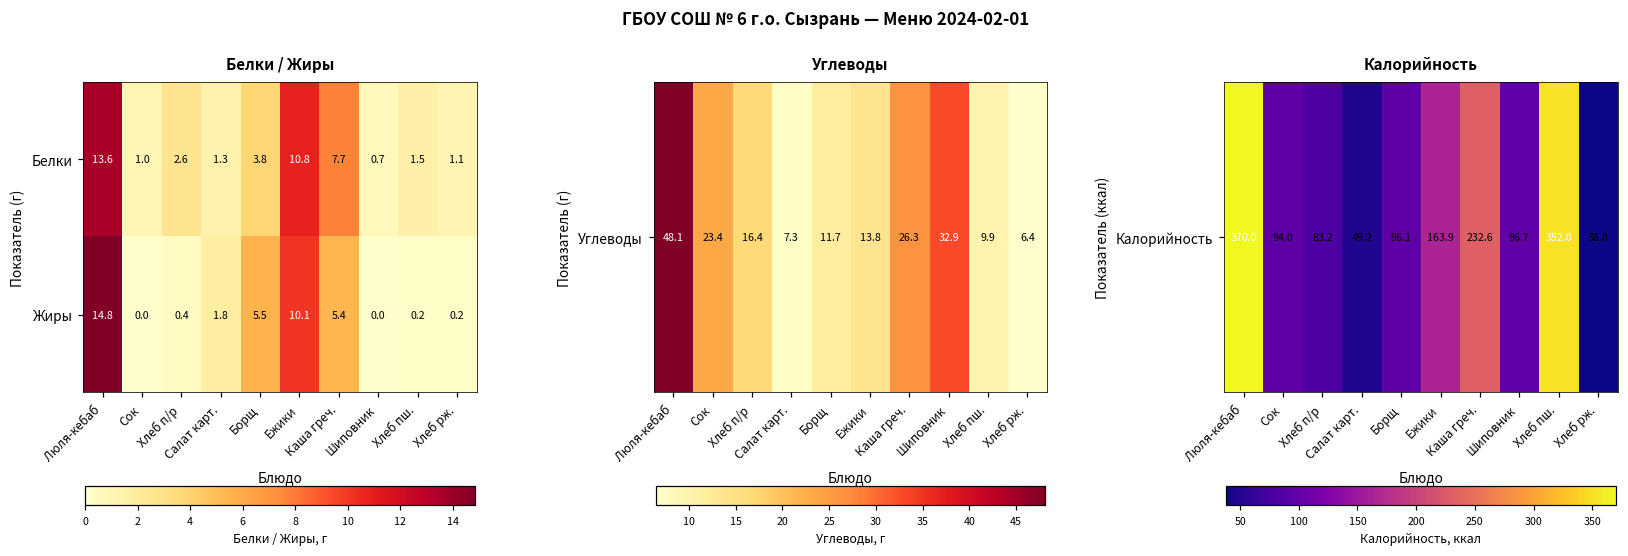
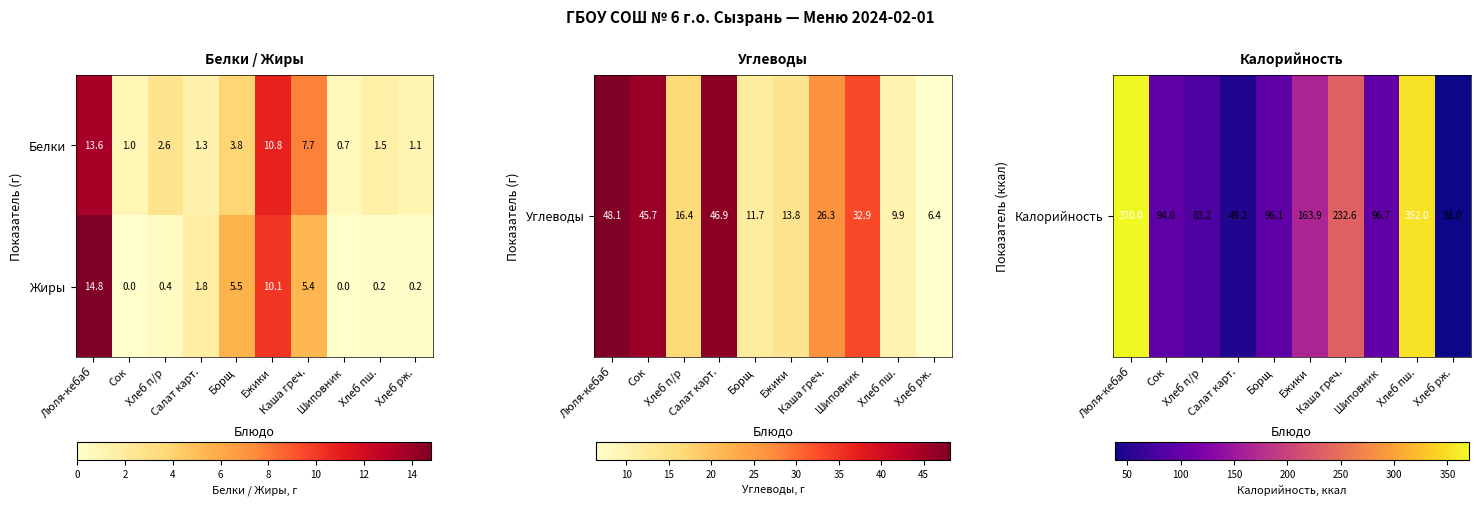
Углеводы, Углеводы, Сок: 23.4 -> 45.7
Углеводы, Углеводы, Салат карт.: 7.3 -> 46.9
